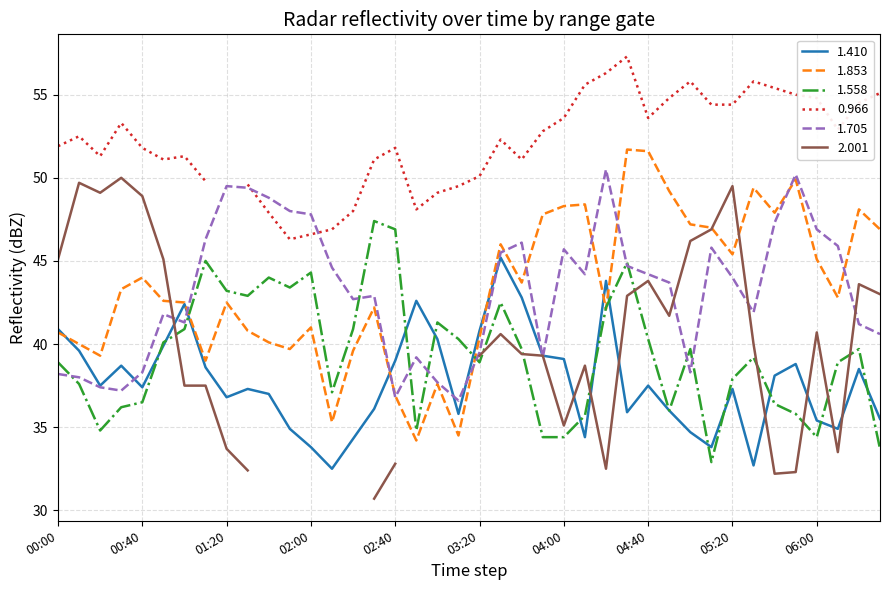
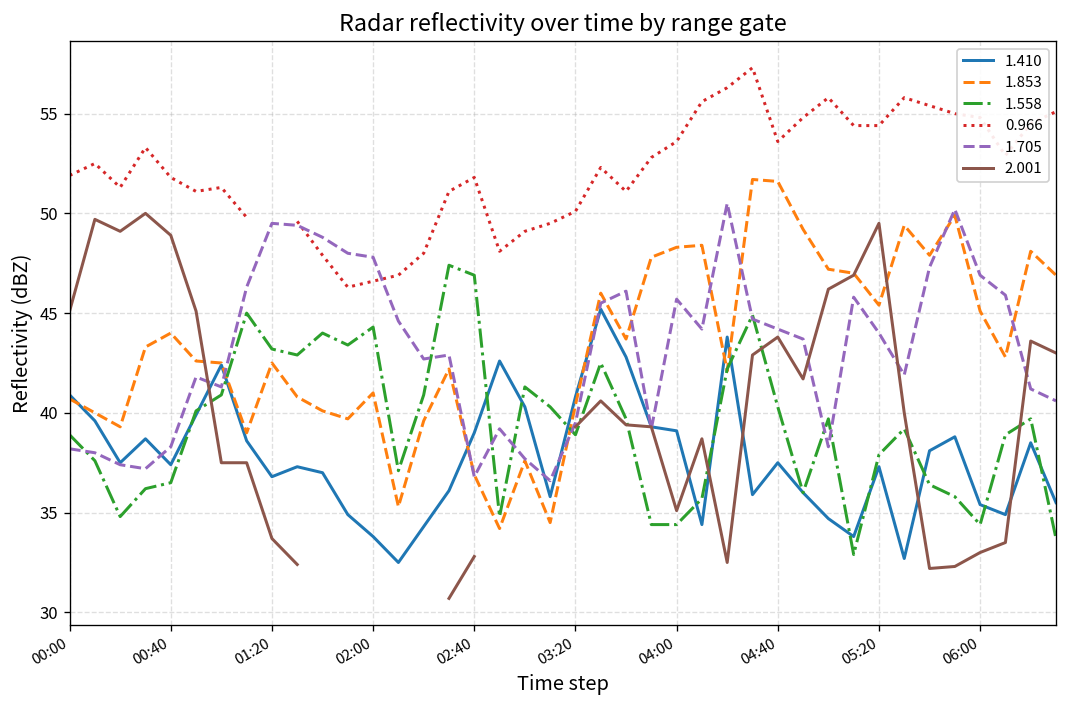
2.001, 06:00: 40.7 -> 33.0
